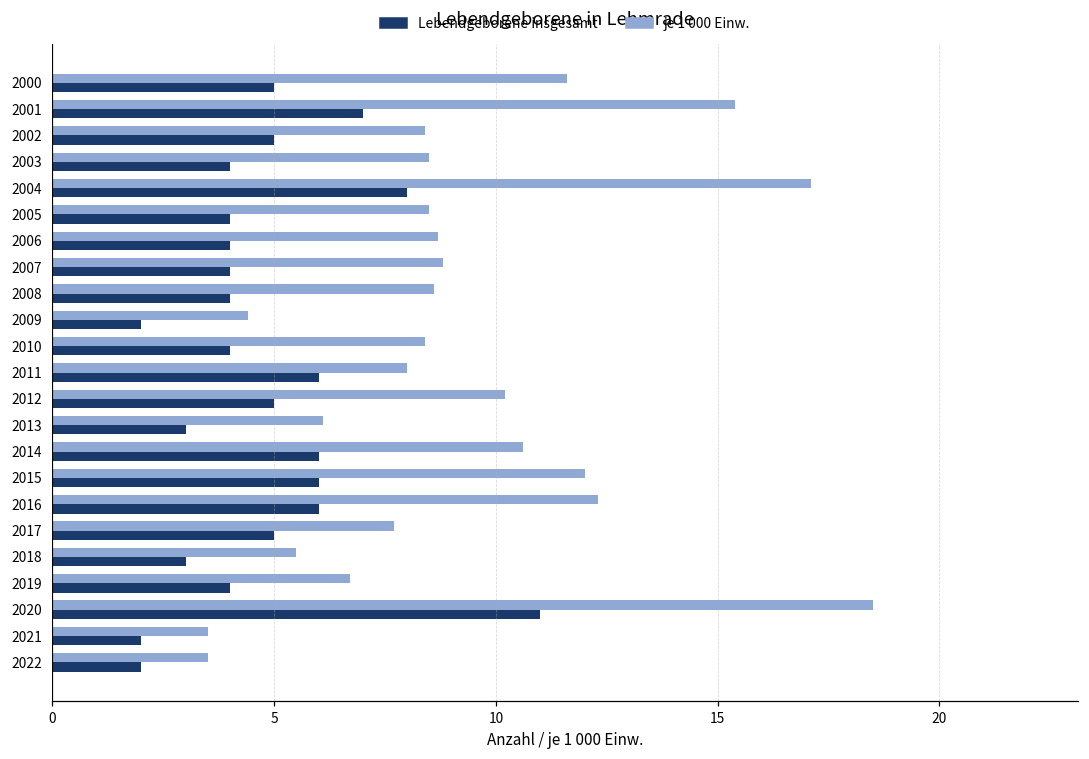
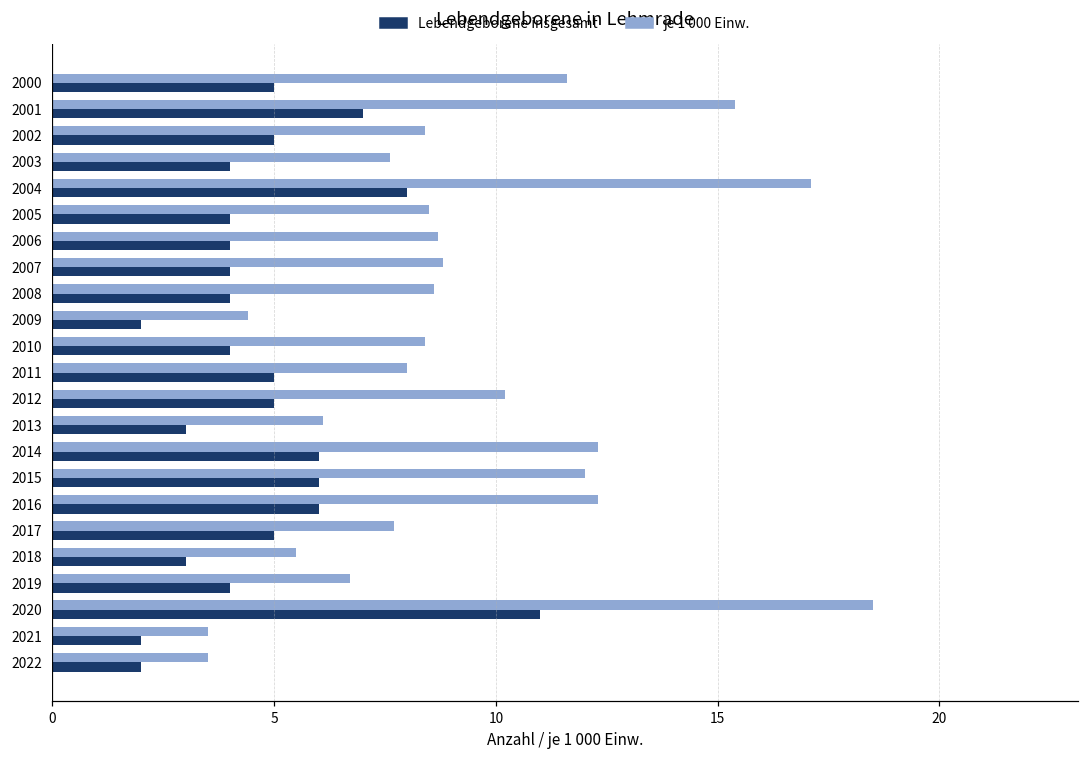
je 1 000 Einw., 2003: 8.5 -> 7.6
Lebendgeborene insgesamt, 2011: 6 -> 5
je 1 000 Einw., 2014: 10.6 -> 12.3
